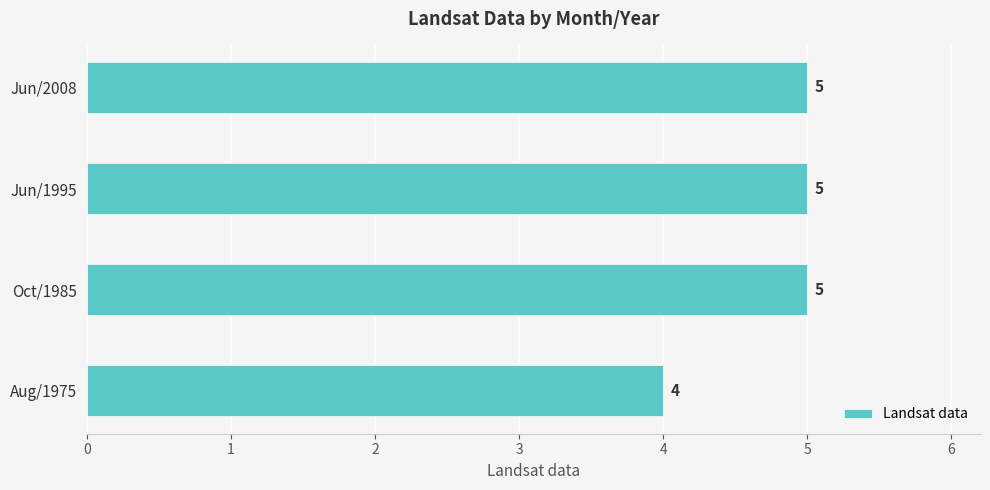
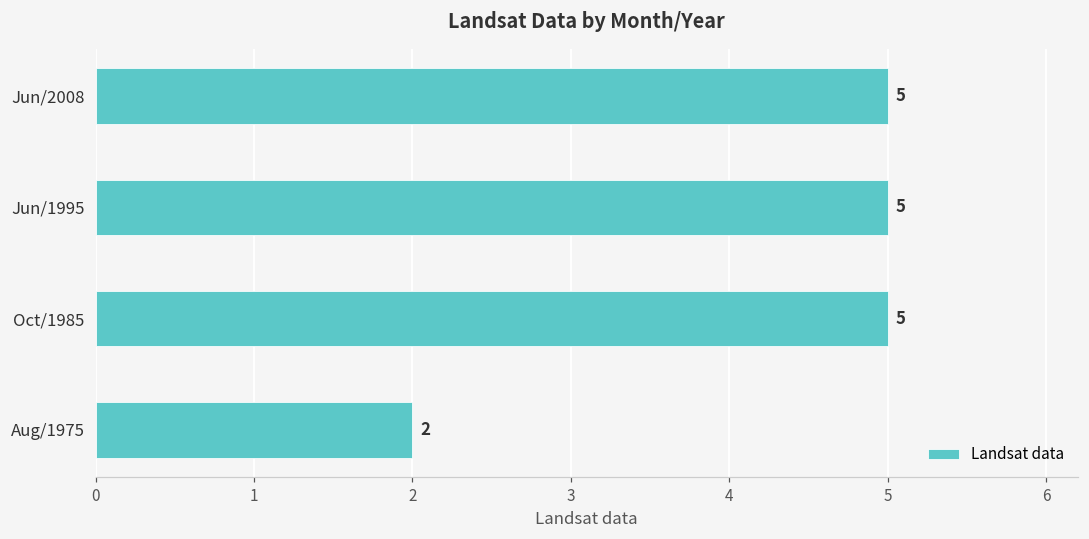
Aug/1975: 4 -> 2
